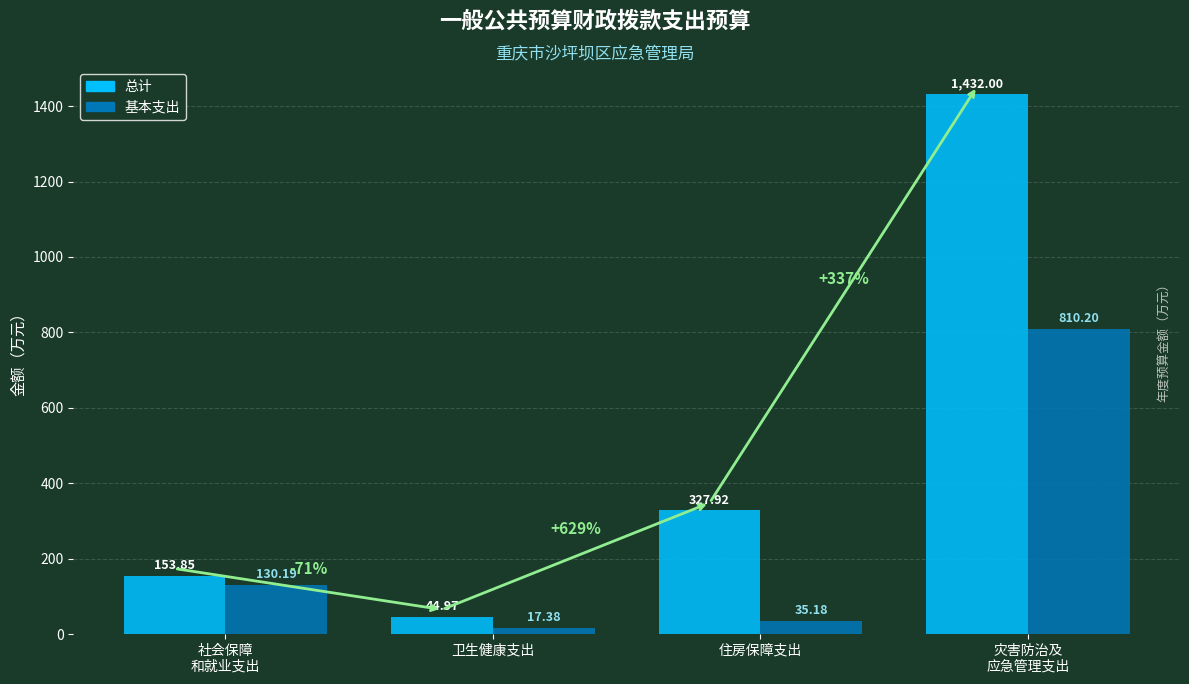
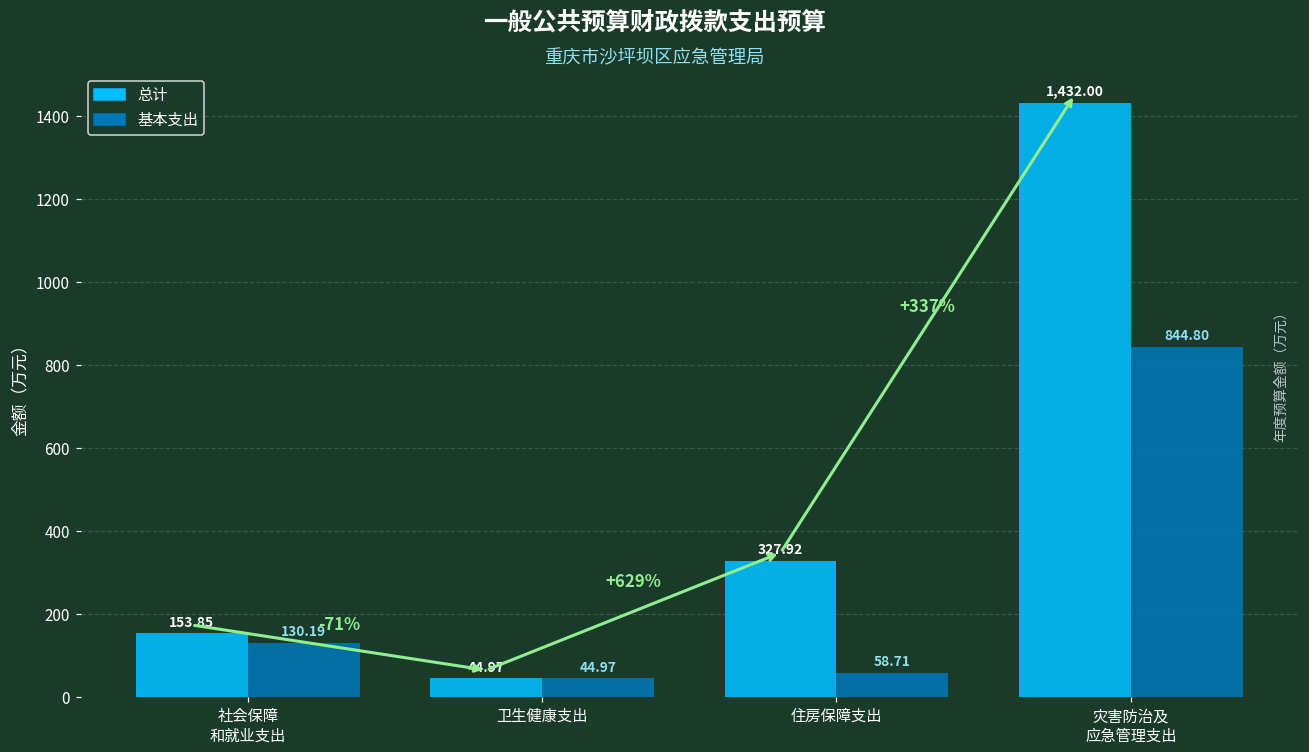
基本支出, 卫生健康支出: 17.38 -> 44.97
基本支出, 住房保障支出: 35.18 -> 58.71
基本支出, 灾害防治及 应急管理支出: 810.20 -> 844.80
